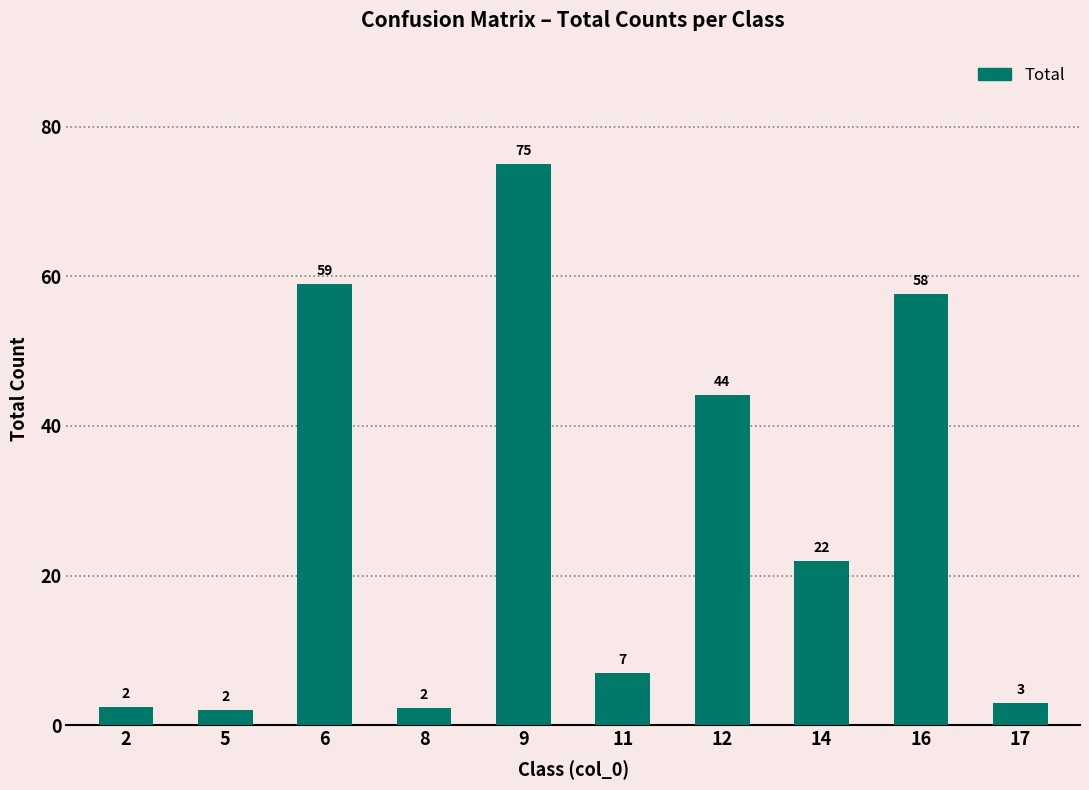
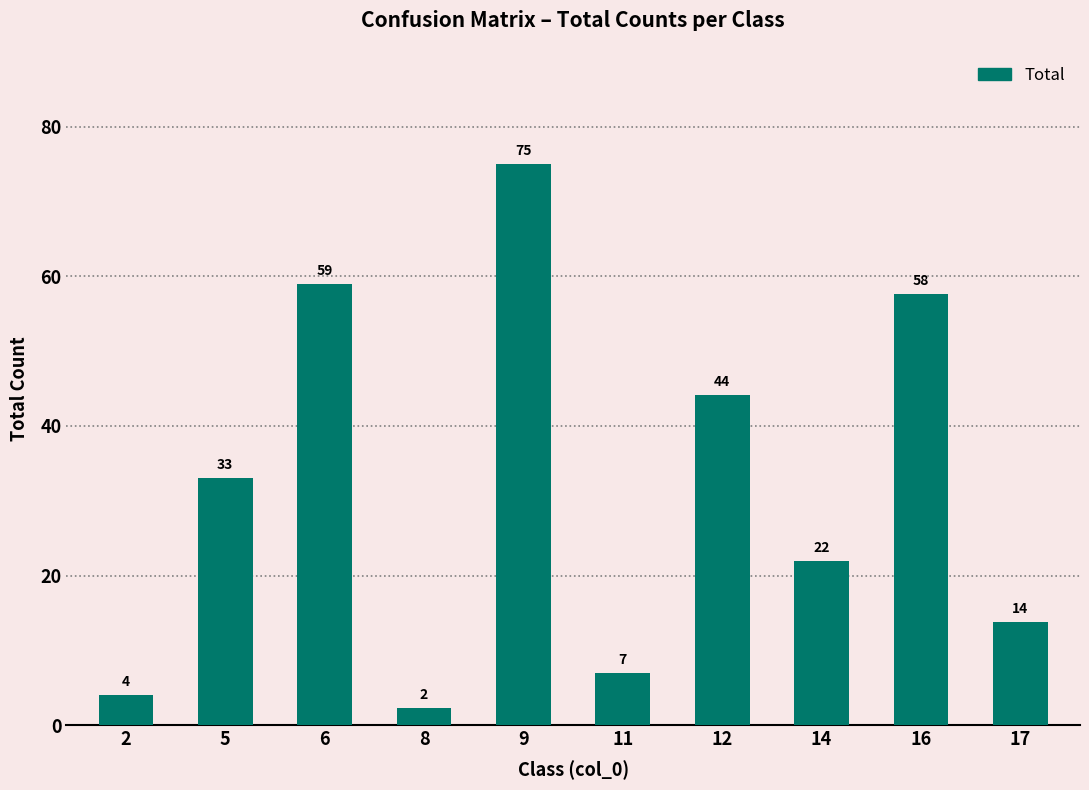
2: 2 -> 4
5: 2 -> 33
17: 3 -> 14
